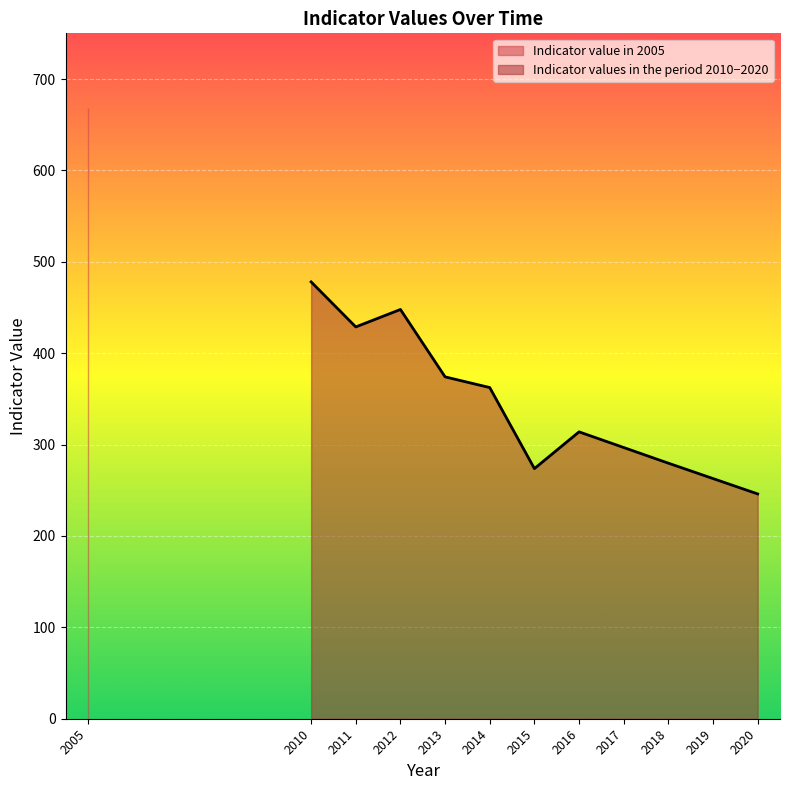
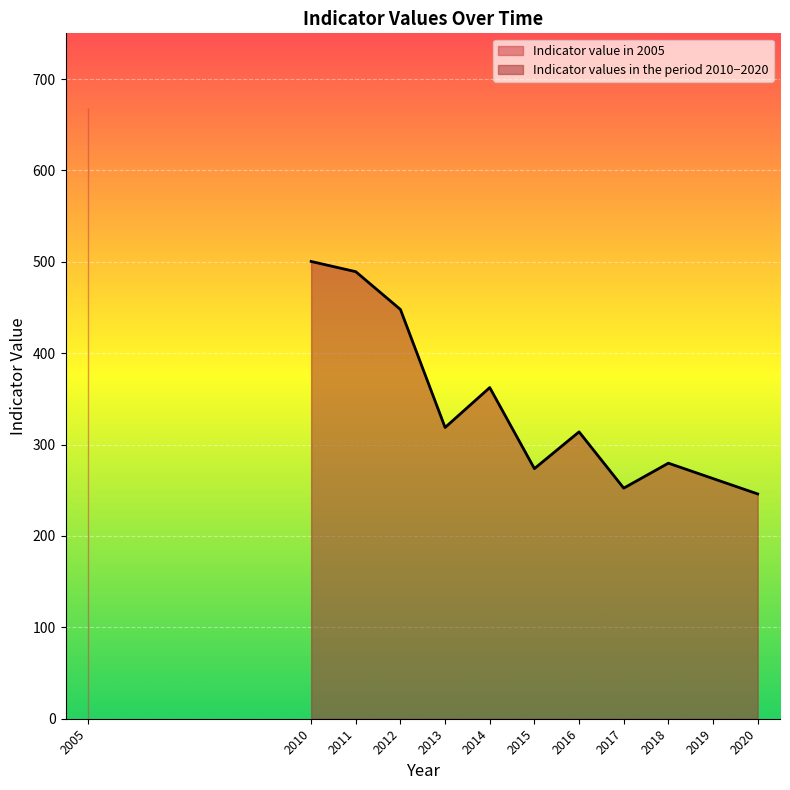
Indicator values in the period 2010−2020, 2010: 480 -> 500
Indicator values in the period 2010−2020, 2011: 430 -> 490
Indicator values in the period 2010−2020, 2013: 370 -> 320
Indicator values in the period 2010−2020, 2017: 300 -> 250
